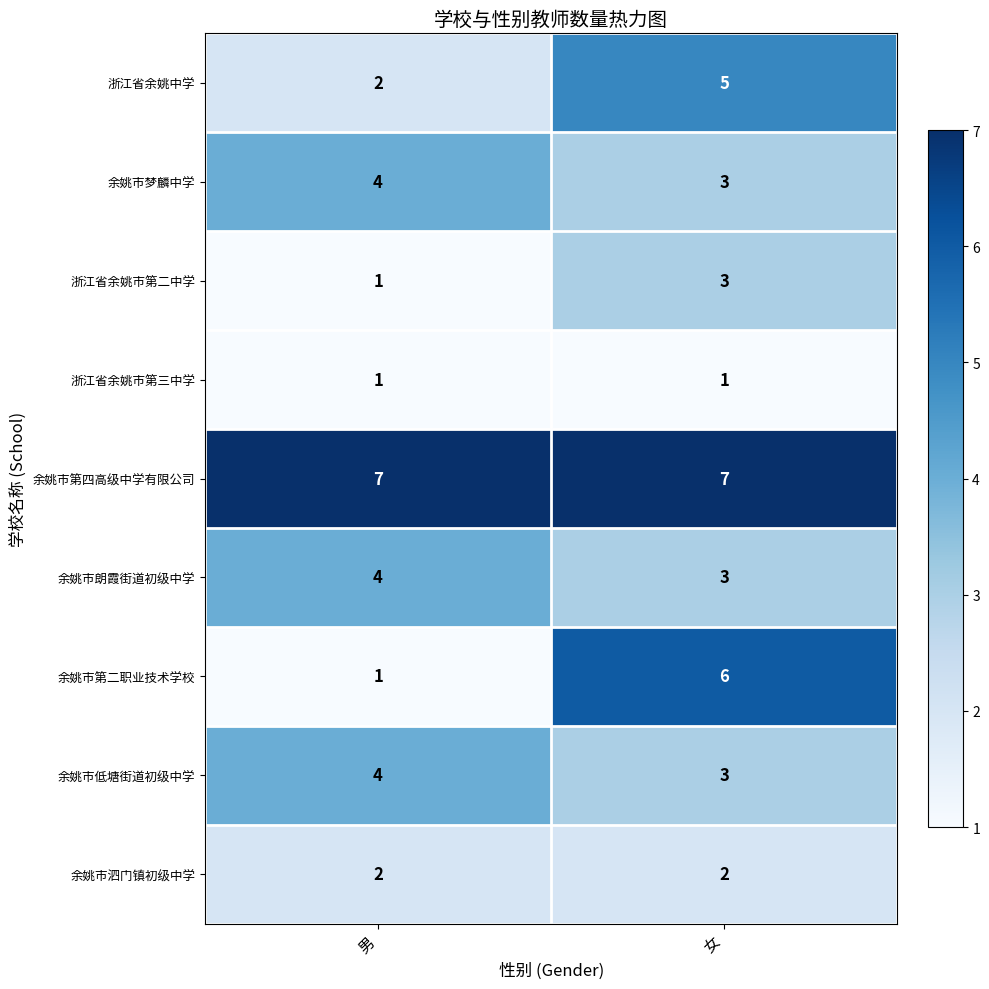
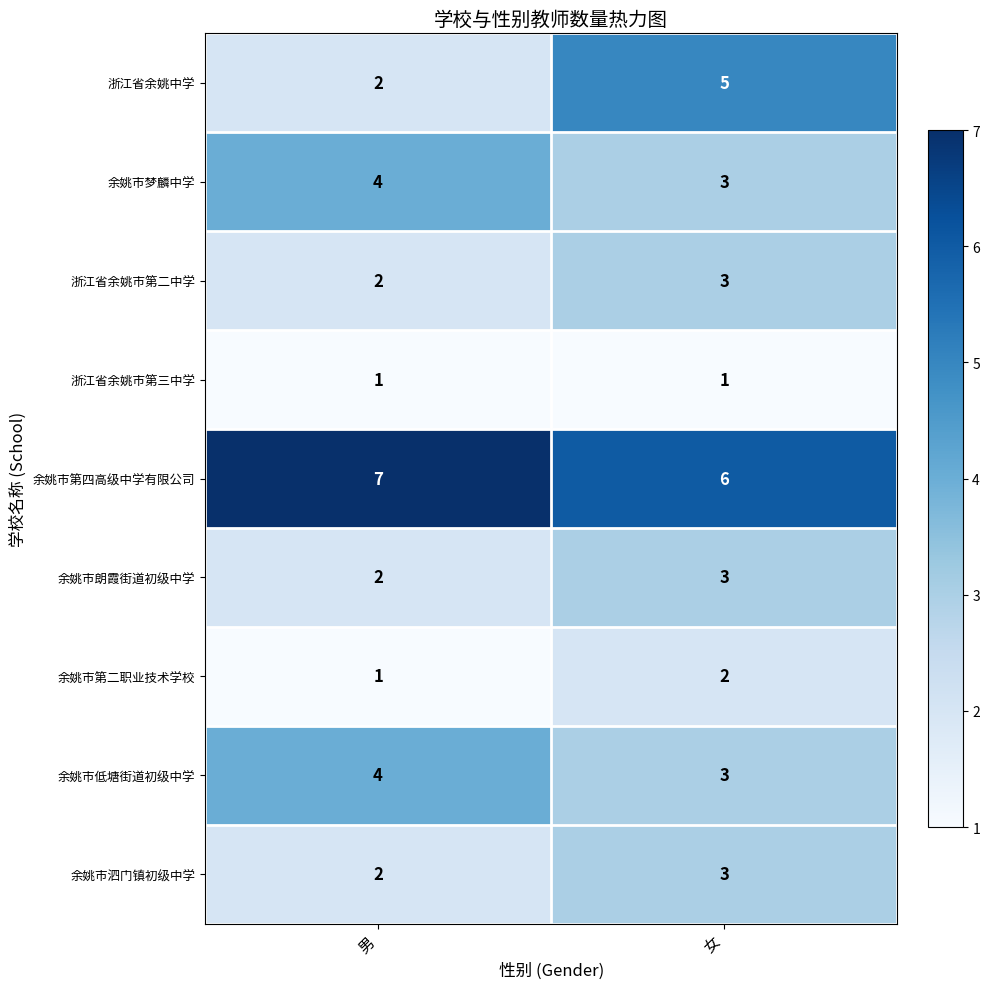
浙江省余姚市第二中学, 男: 1 -> 2
余姚市第四高级中学有限公司, 女: 7 -> 6
余姚市朗霞街道初级中学, 男: 4 -> 2
余姚市第二职业技术学校, 女: 6 -> 2
余姚市泗门镇初级中学, 女: 2 -> 3
